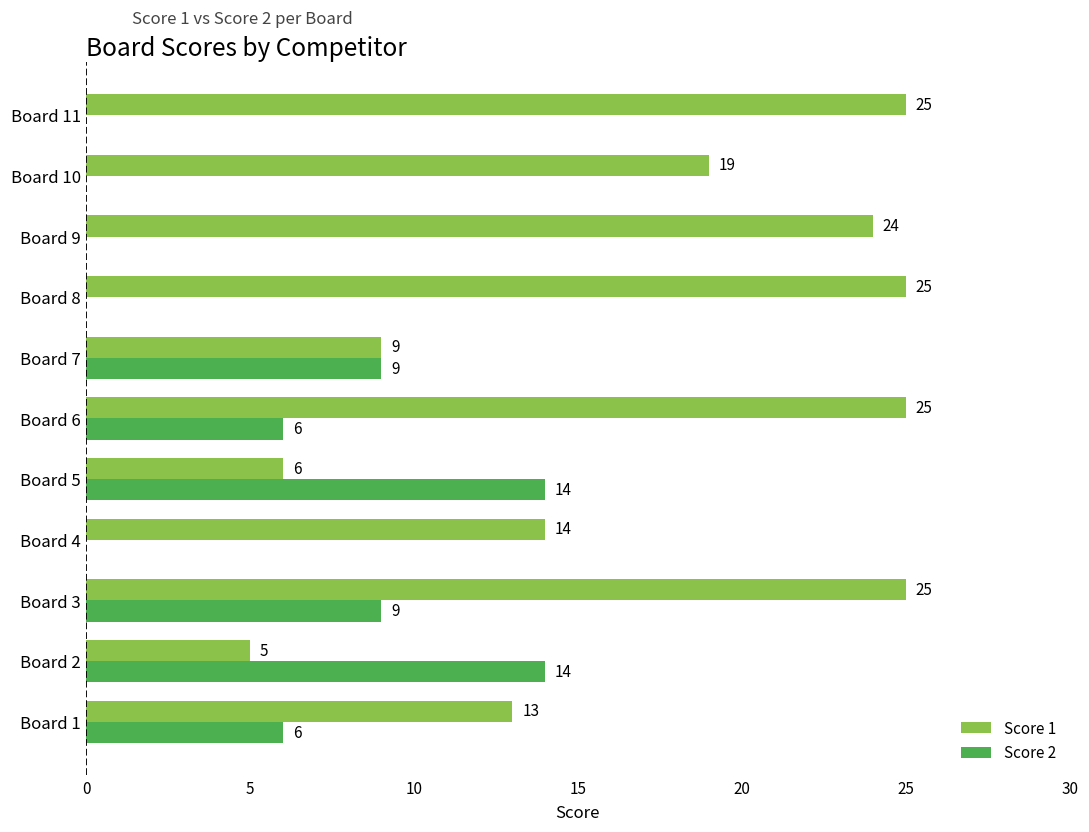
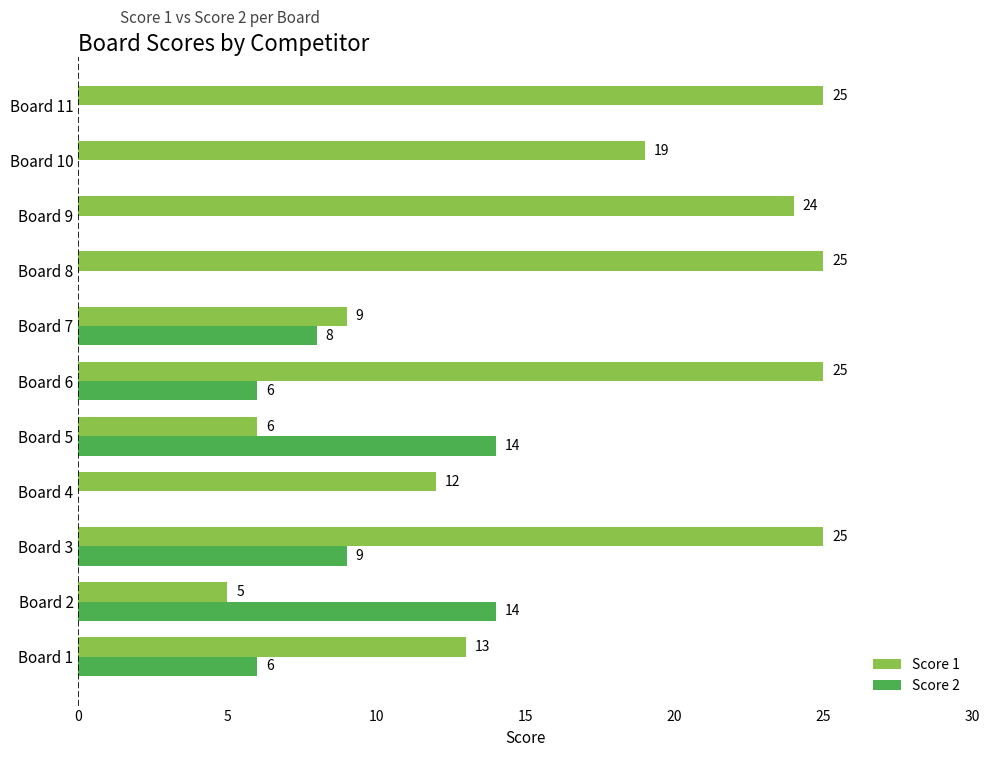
Score 2, Board 7: 9 -> 8
Score 1, Board 4: 14 -> 12
